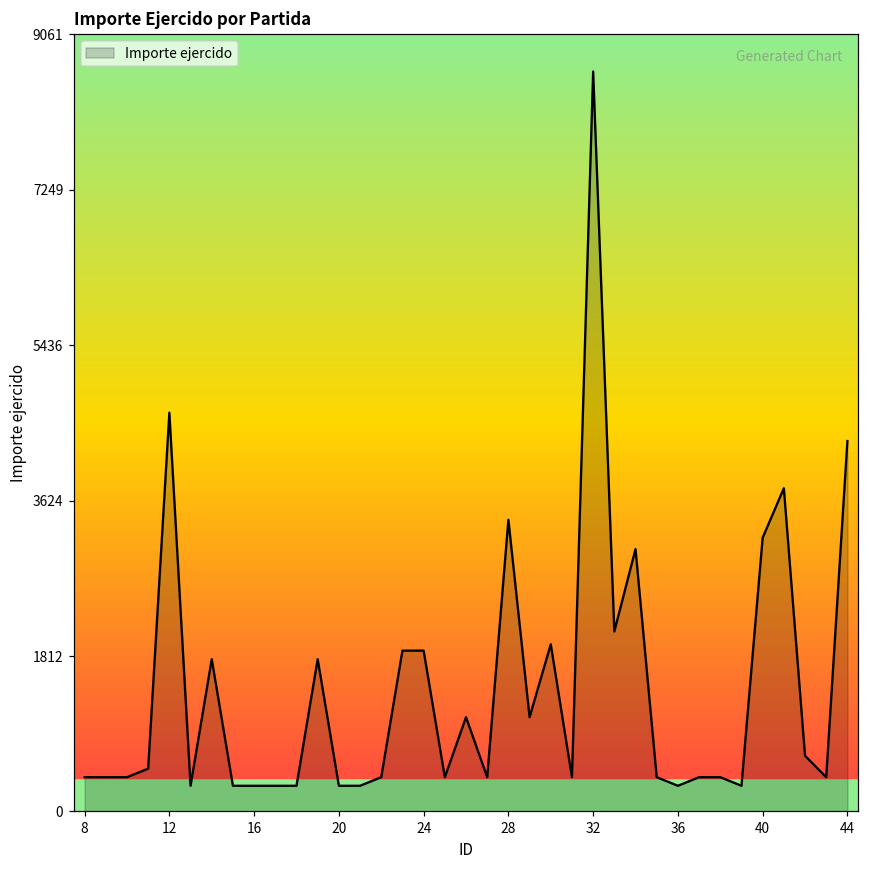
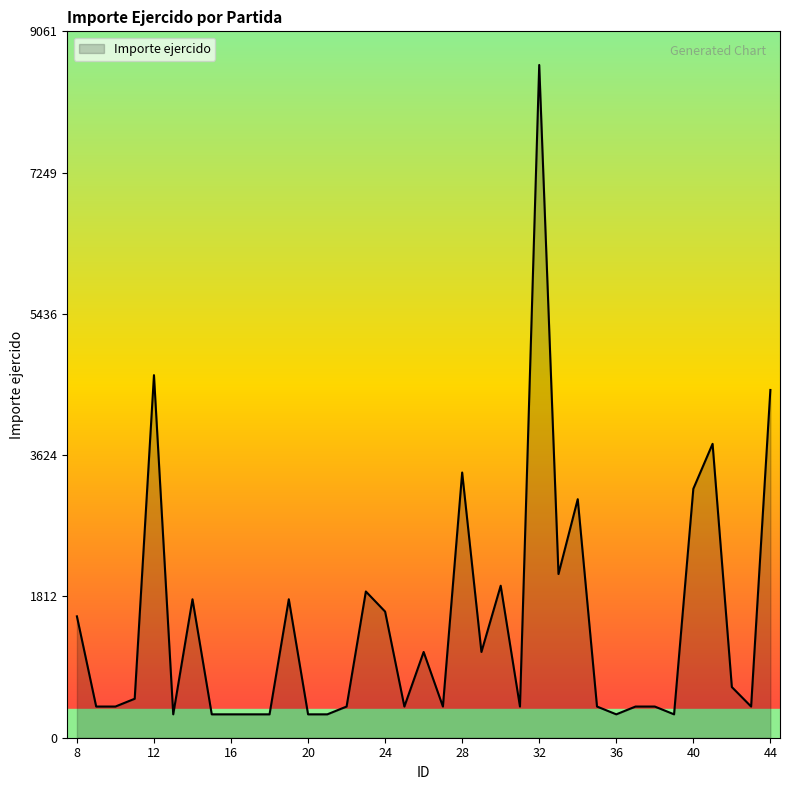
Importe ejercido, 8: 400 -> 1600
Importe ejercido, 24: 1900 -> 1600
Importe ejercido, 44: 4300 -> 4500
